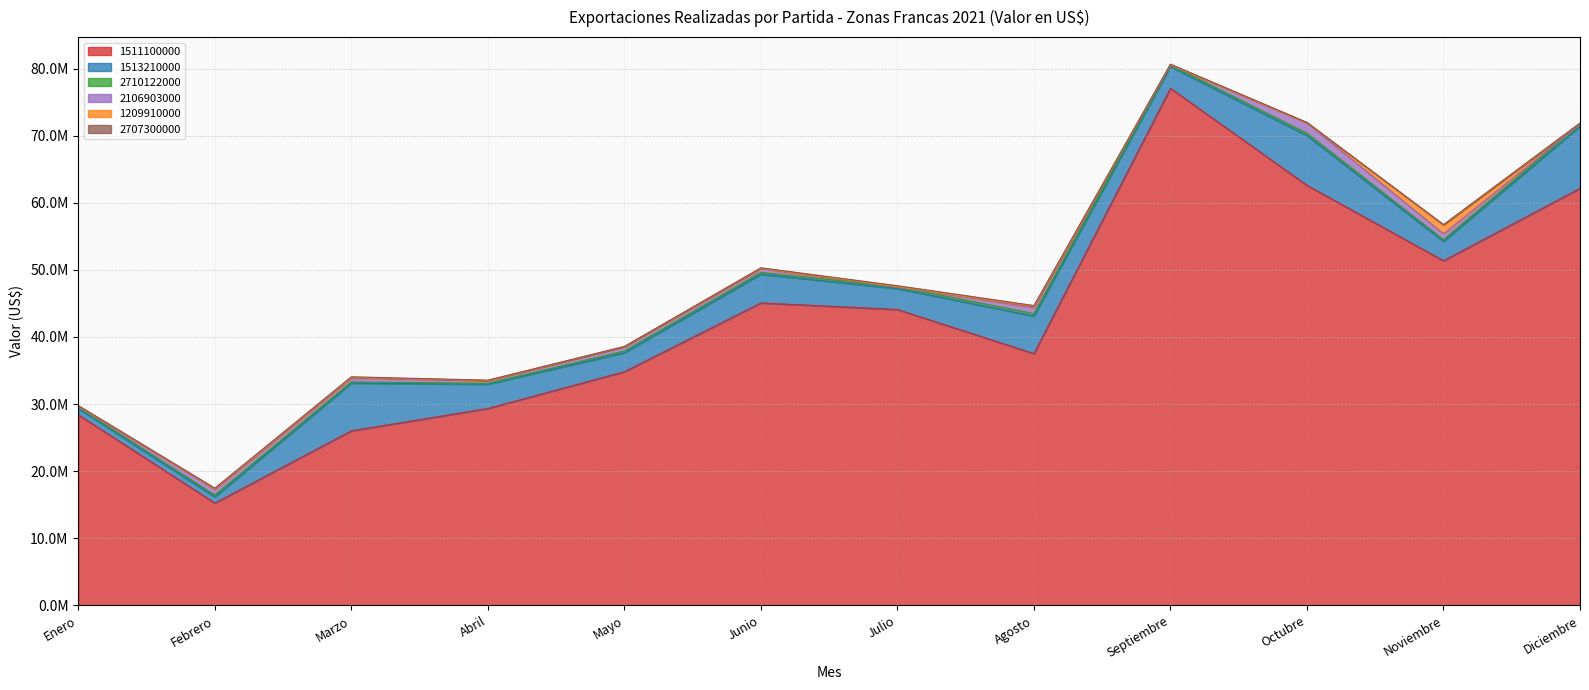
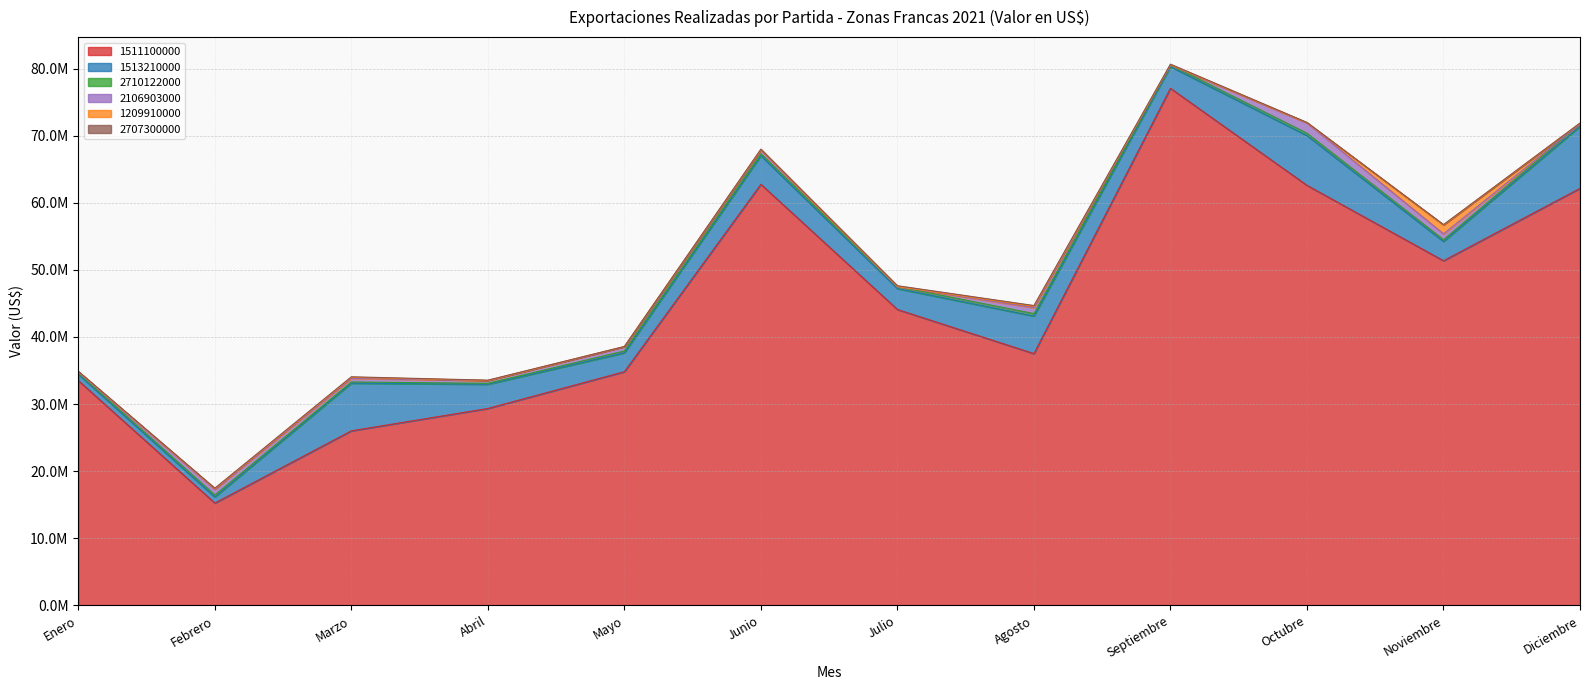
1511100000, Enero: 28000000 -> 34000000
1511100000, Junio: 45000000 -> 63000000
